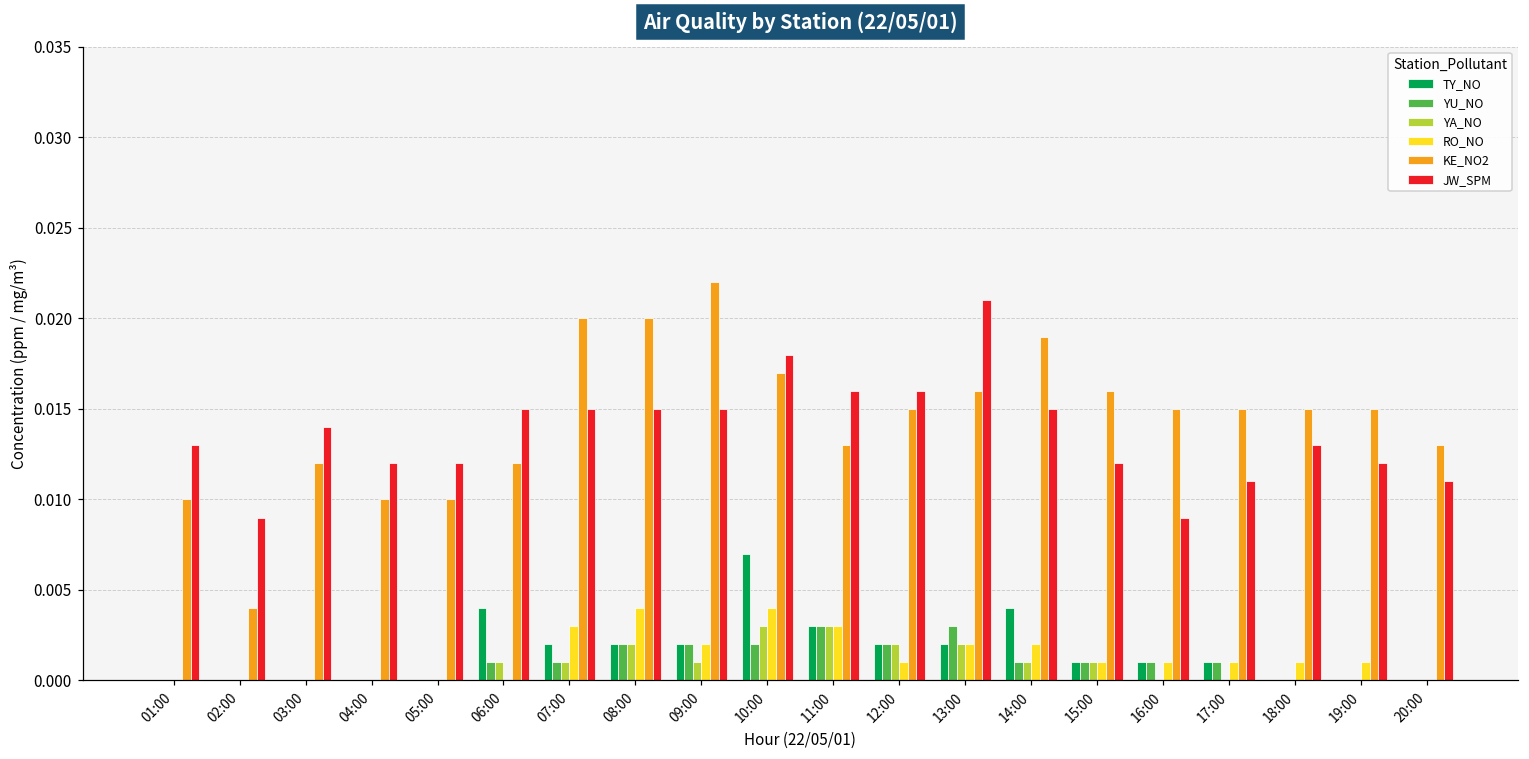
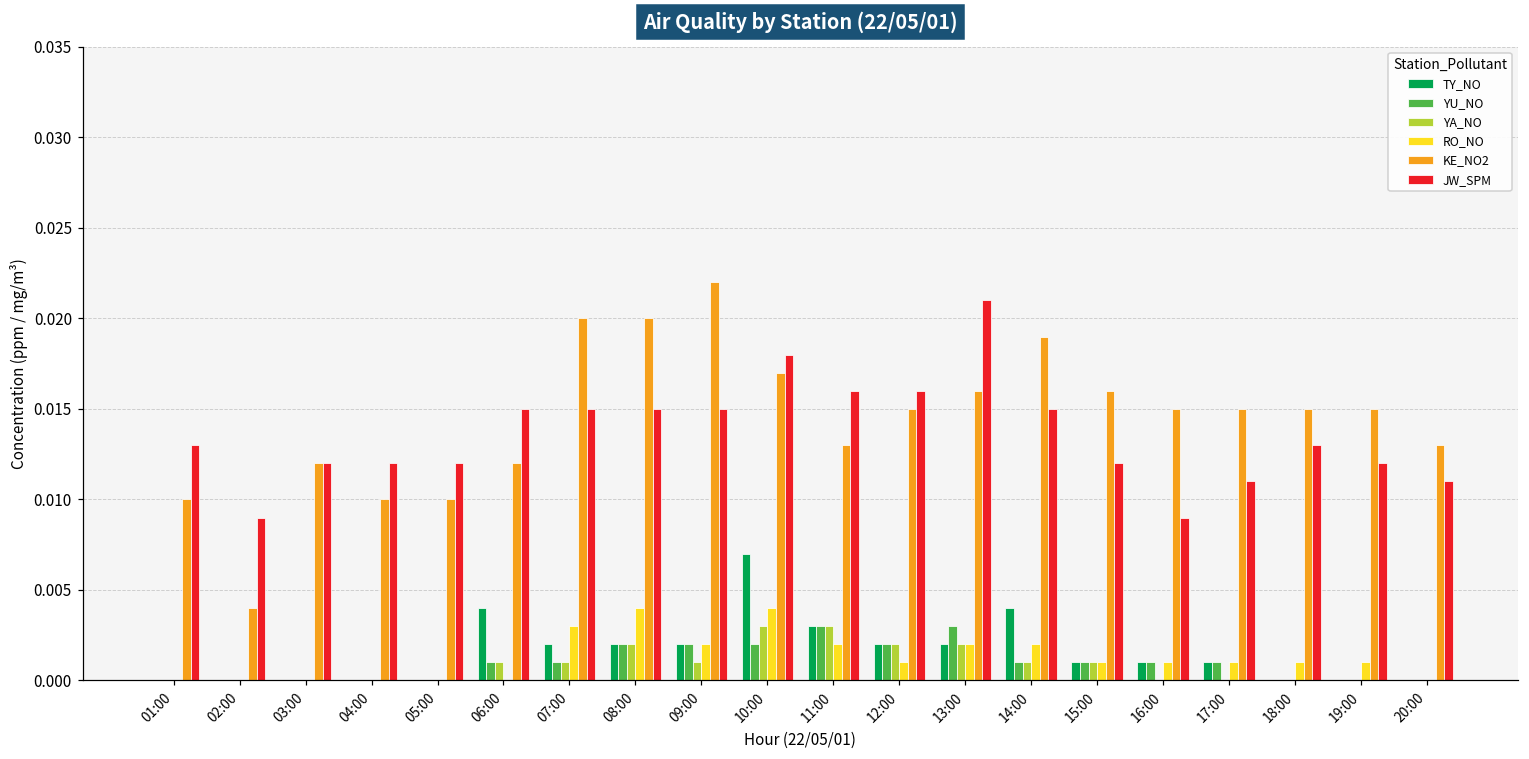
JW_SPM, 03:00: 0.014 -> 0.012
RO_NO, 11:00: 0.003 -> 0.002
